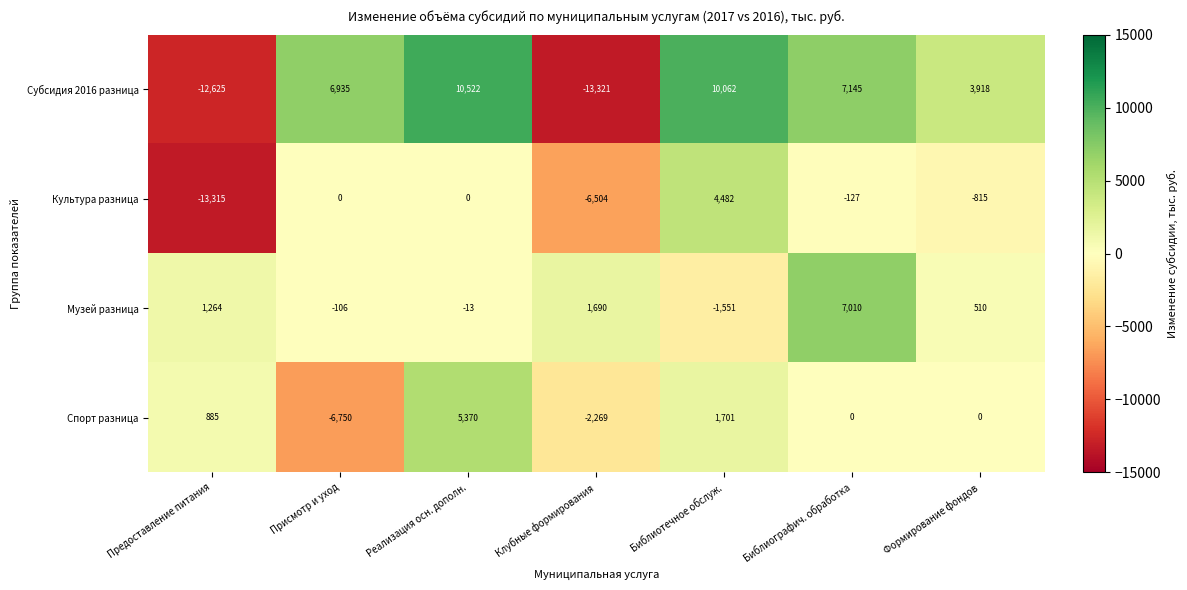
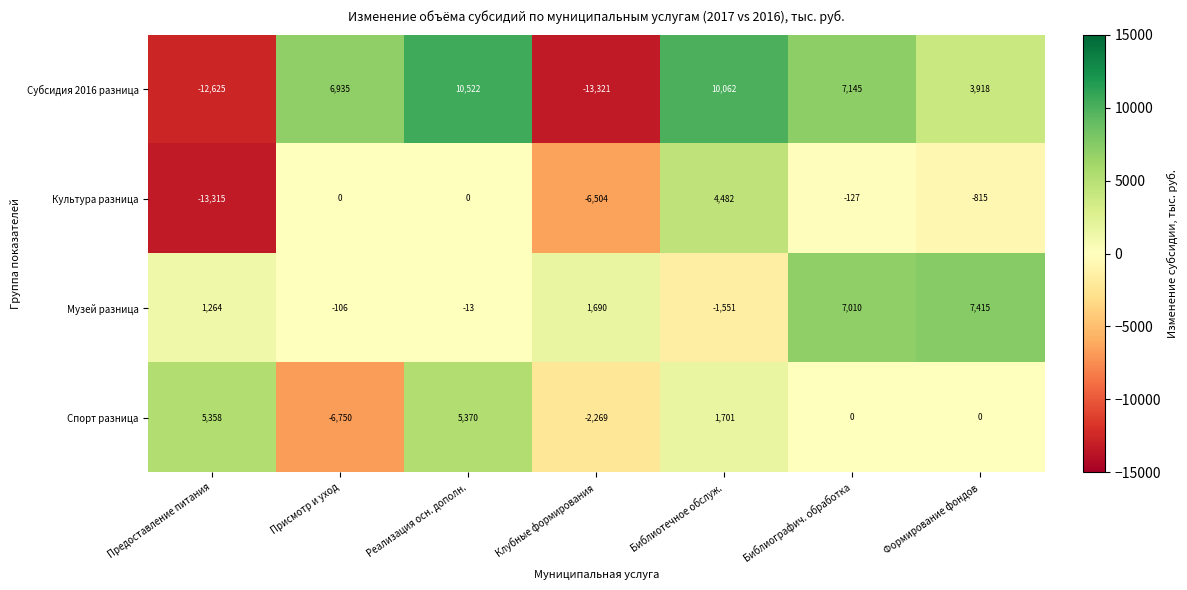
Музей разница, Формирование фондов: 510 -> 7,415
Спорт разница, Предоставление питания: 885 -> 5,358
